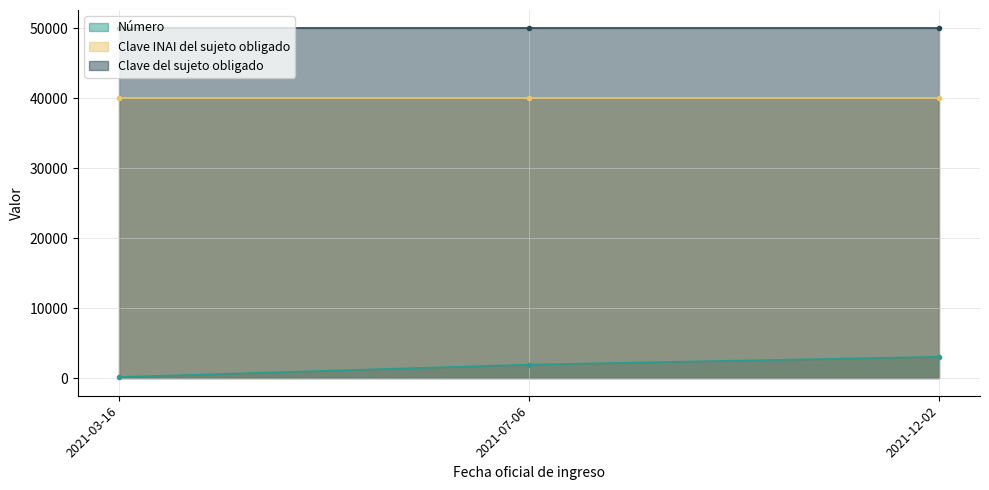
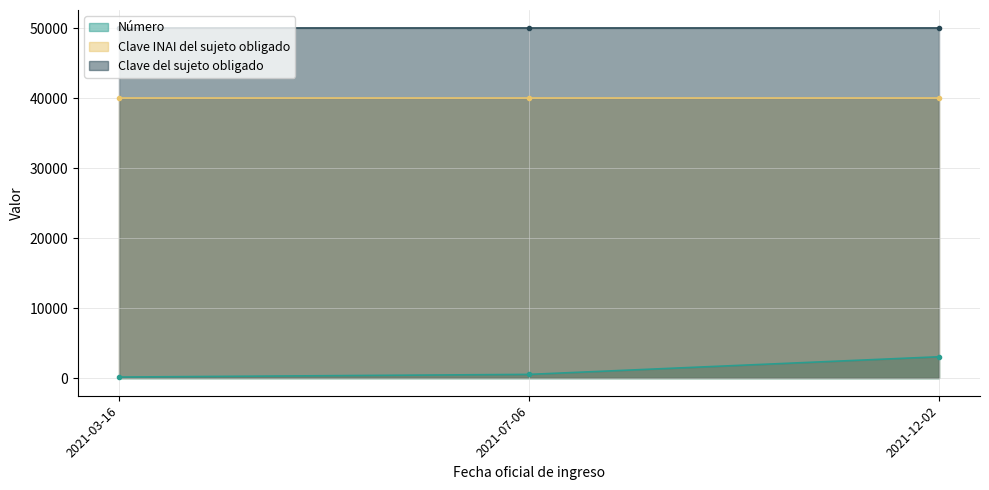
Número, 2021-07-06: 2000 -> 1000
